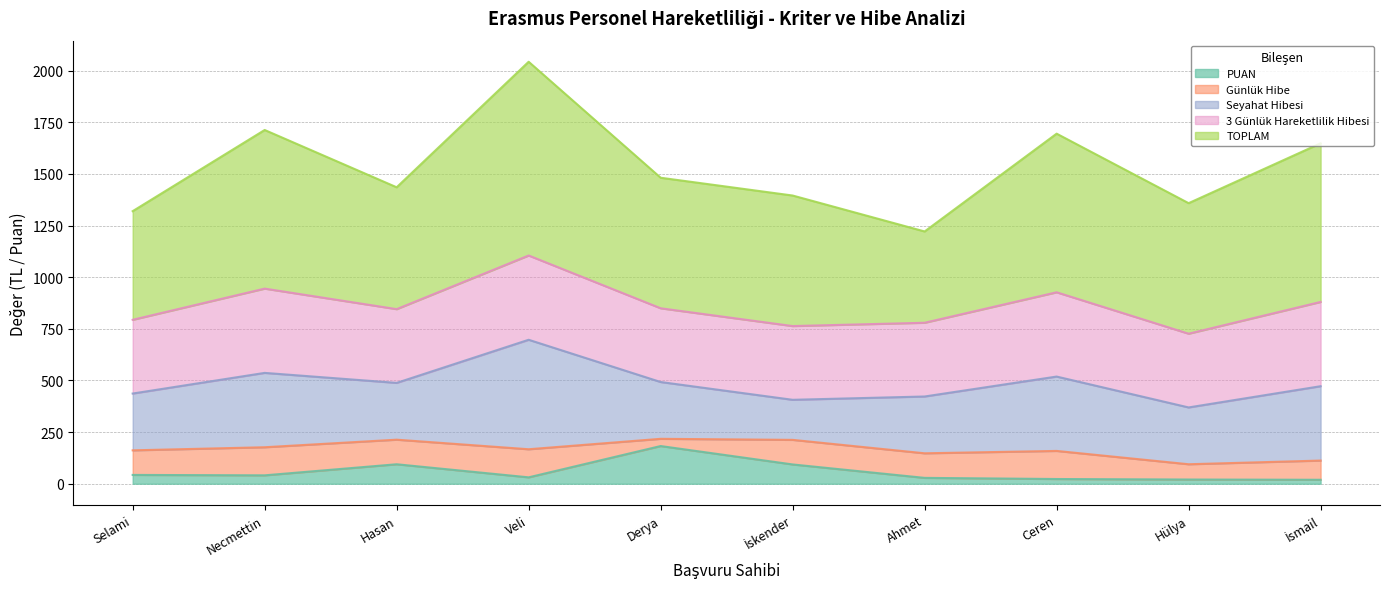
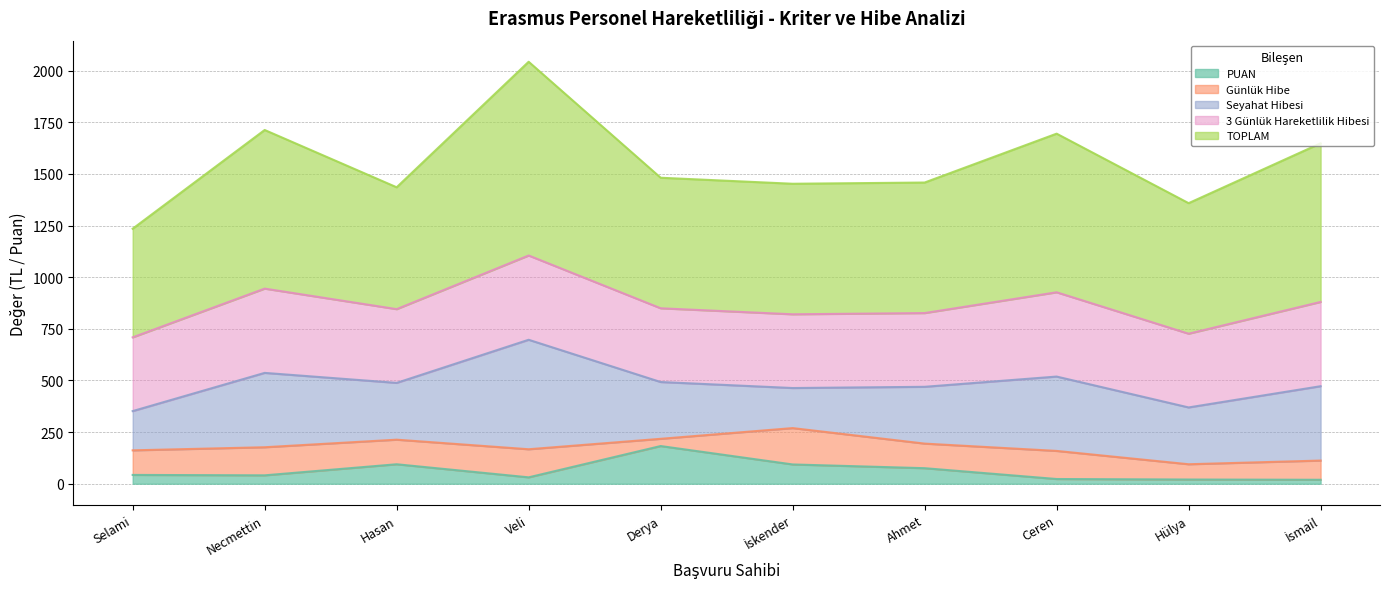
Seyahat Hibesi, Selami: 280 -> 190
Günlük Hibe, İskender: 120 -> 180
PUAN, Ahmet: 30 -> 80
TOPLAM, Ahmet: 440 -> 630
